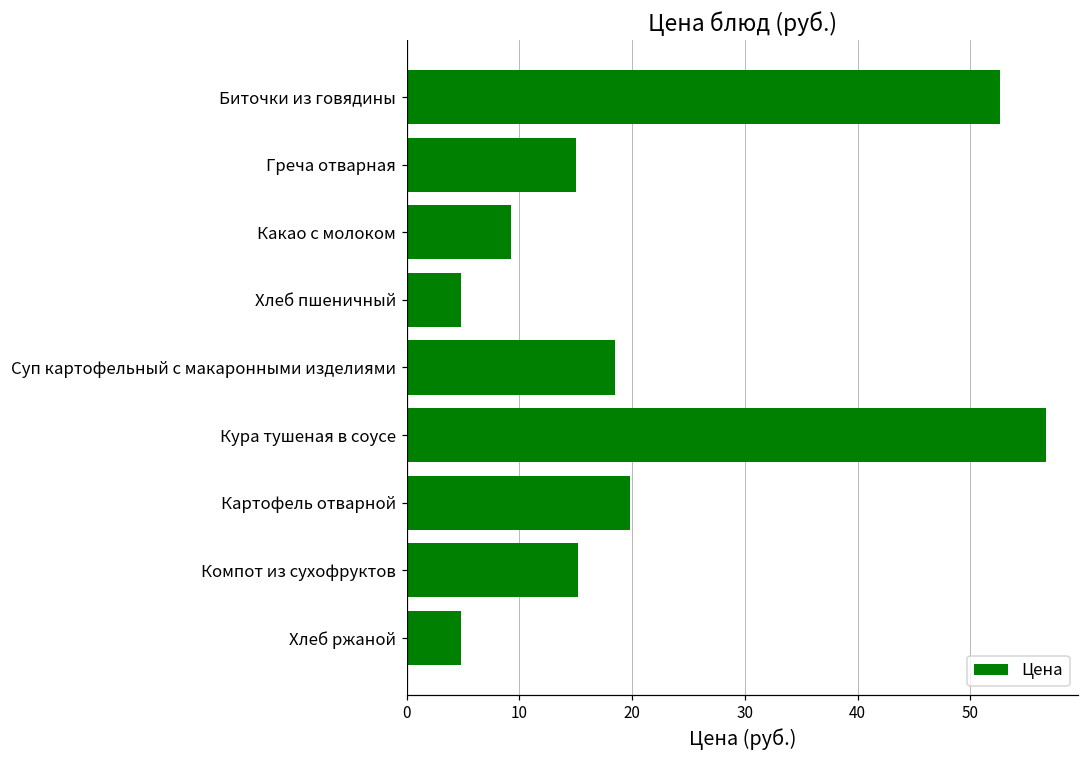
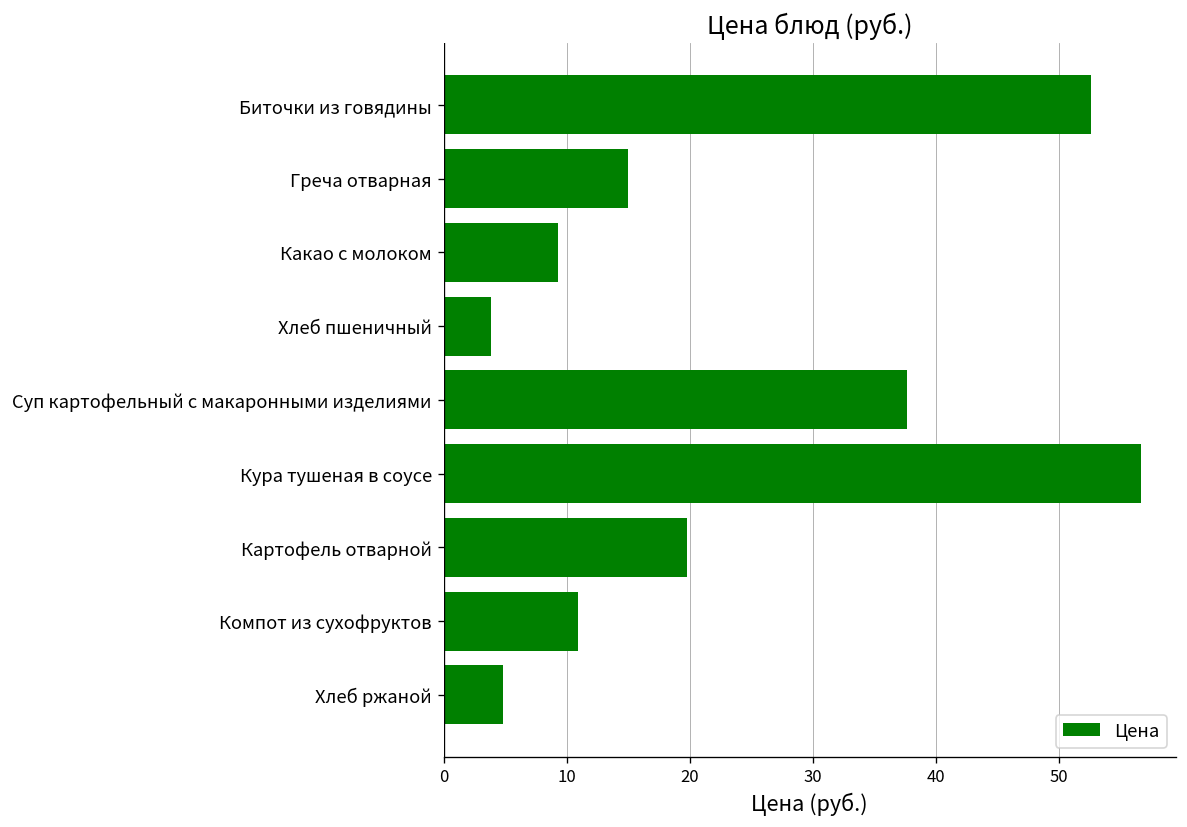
Хлеб пшеничный: 4.8 -> 3.9
Суп картофельный с макаронными изделиями: 18.5 -> 37.7
Компот из сухофруктов: 15.2 -> 10.9
